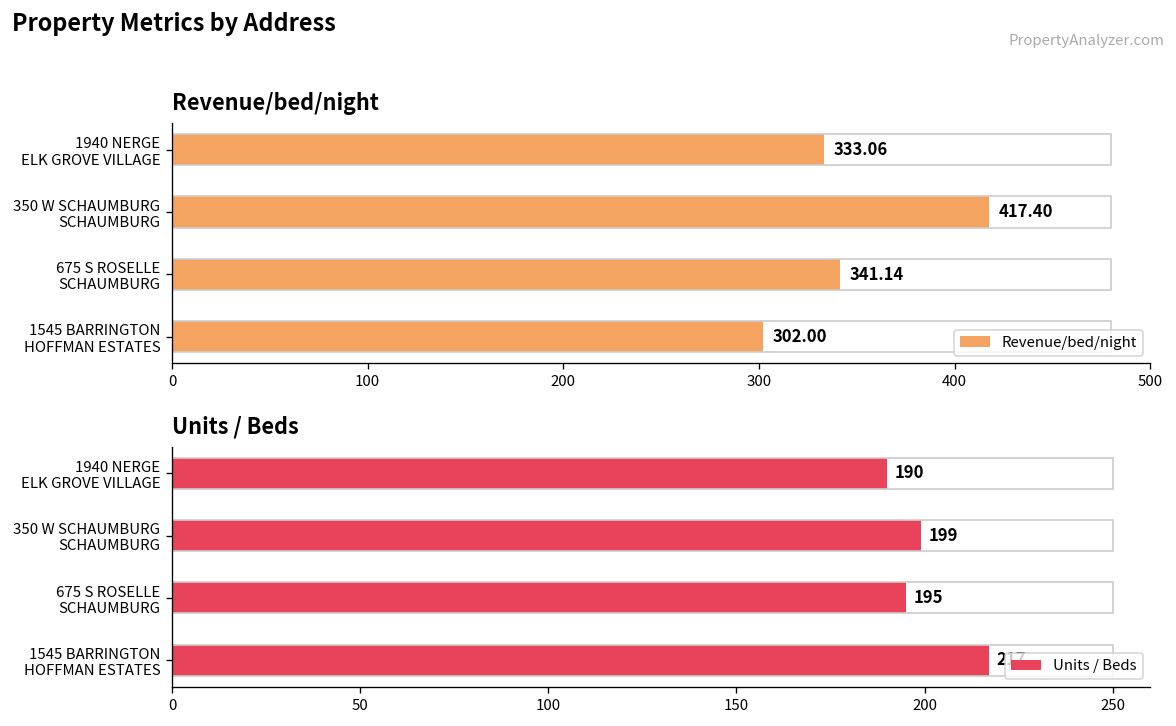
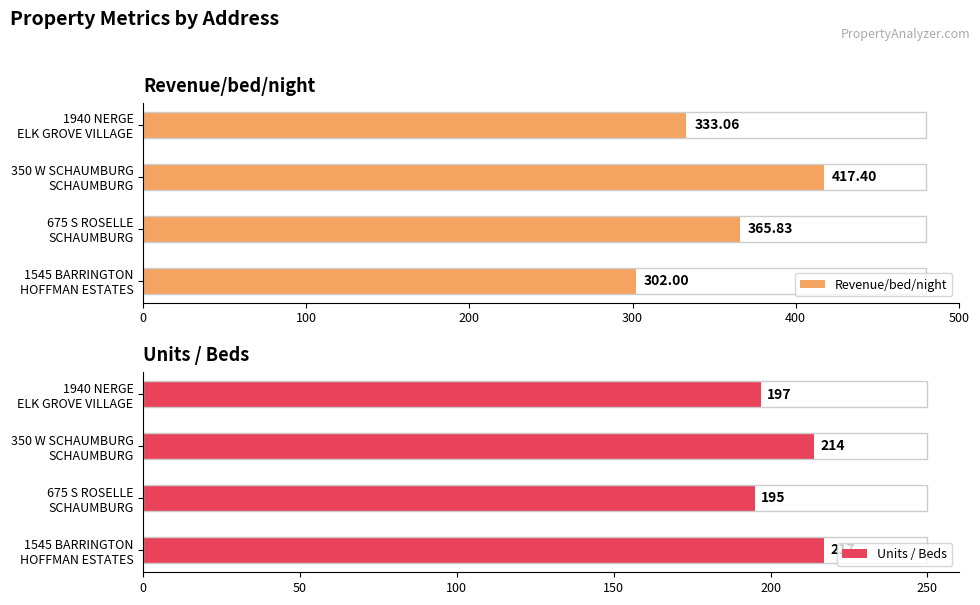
Revenue/bed/night, Revenue/bed/night, 675 S ROSELLE SCHAUMBURG: 341.14 -> 365.83
Units / Beds, Units / Beds, 1940 NERGE ELK GROVE VILLAGE: 190 -> 197
Units / Beds, Units / Beds, 350 W SCHAUMBURG SCHAUMBURG: 199 -> 214
